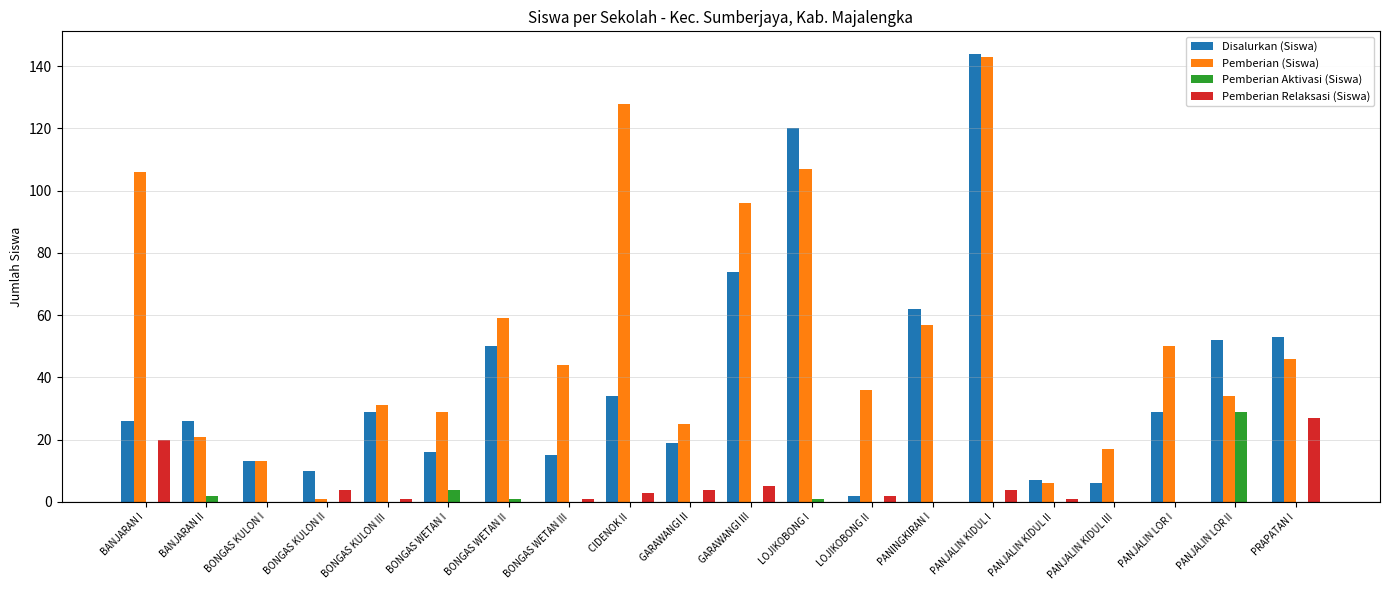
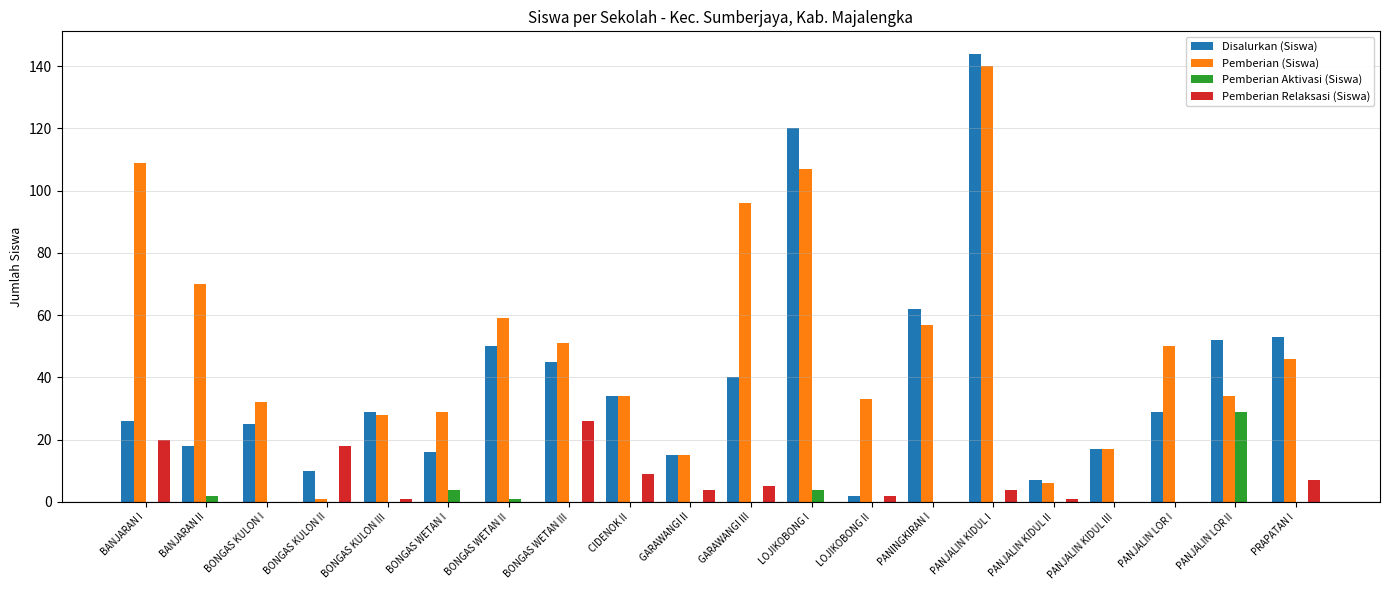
Pemberian (Siswa), BANJARAN I: 106 -> 109
Disalurkan (Siswa), BANJARAN II: 26 -> 18
Pemberian (Siswa), BANJARAN II: 21 -> 70
Disalurkan (Siswa), BONGAS KULON I: 13 -> 25
Pemberian (Siswa), BONGAS KULON I: 13 -> 32
Pemberian Relaksasi (Siswa), BONGAS KULON II: 4 -> 18
Pemberian (Siswa), BONGAS KULON III: 31 -> 28
Disalurkan (Siswa), BONGAS WETAN III: 15 -> 45
Pemberian (Siswa), BONGAS WETAN III: 44 -> 51
Pemberian Relaksasi (Siswa), BONGAS WETAN III: 1 -> 26
Pemberian (Siswa), CIDENOK II: 128 -> 34
Pemberian Relaksasi (Siswa), CIDENOK II: 3 -> 9
Disalurkan (Siswa), GARAWANGI II: 19 -> 15
Pemberian (Siswa), GARAWANGI II: 25 -> 15
Disalurkan (Siswa), GARAWANGI III: 74 -> 40
Pemberian Aktivasi (Siswa), LOJIKOBONG I: 1 -> 4
Pemberian (Siswa), LOJIKOBONG II: 36 -> 33
Pemberian (Siswa), PANJALIN KIDUL I: 143 -> 140
Disalurkan (Siswa), PANJALIN KIDUL III: 6 -> 17
Pemberian Relaksasi (Siswa), PRAPATAN I: 27 -> 7
